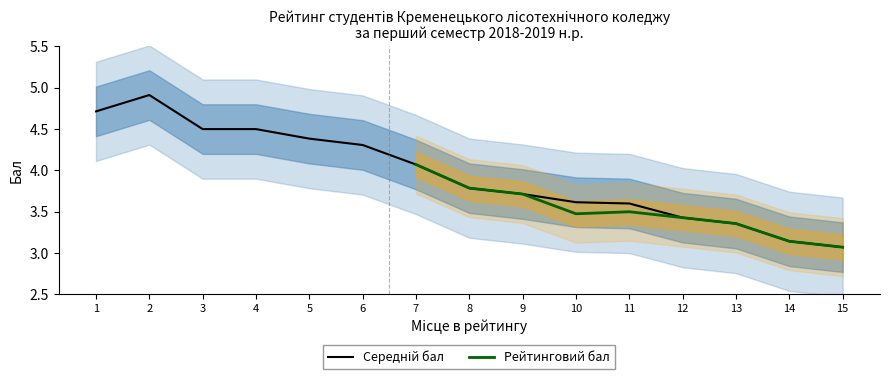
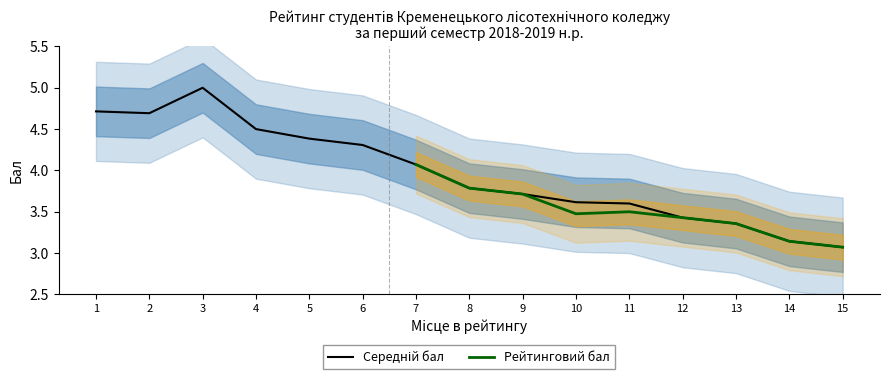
Середній бал, 2: 4.9 -> 4.7
Середній бал, 3: 4.5 -> 5.0
